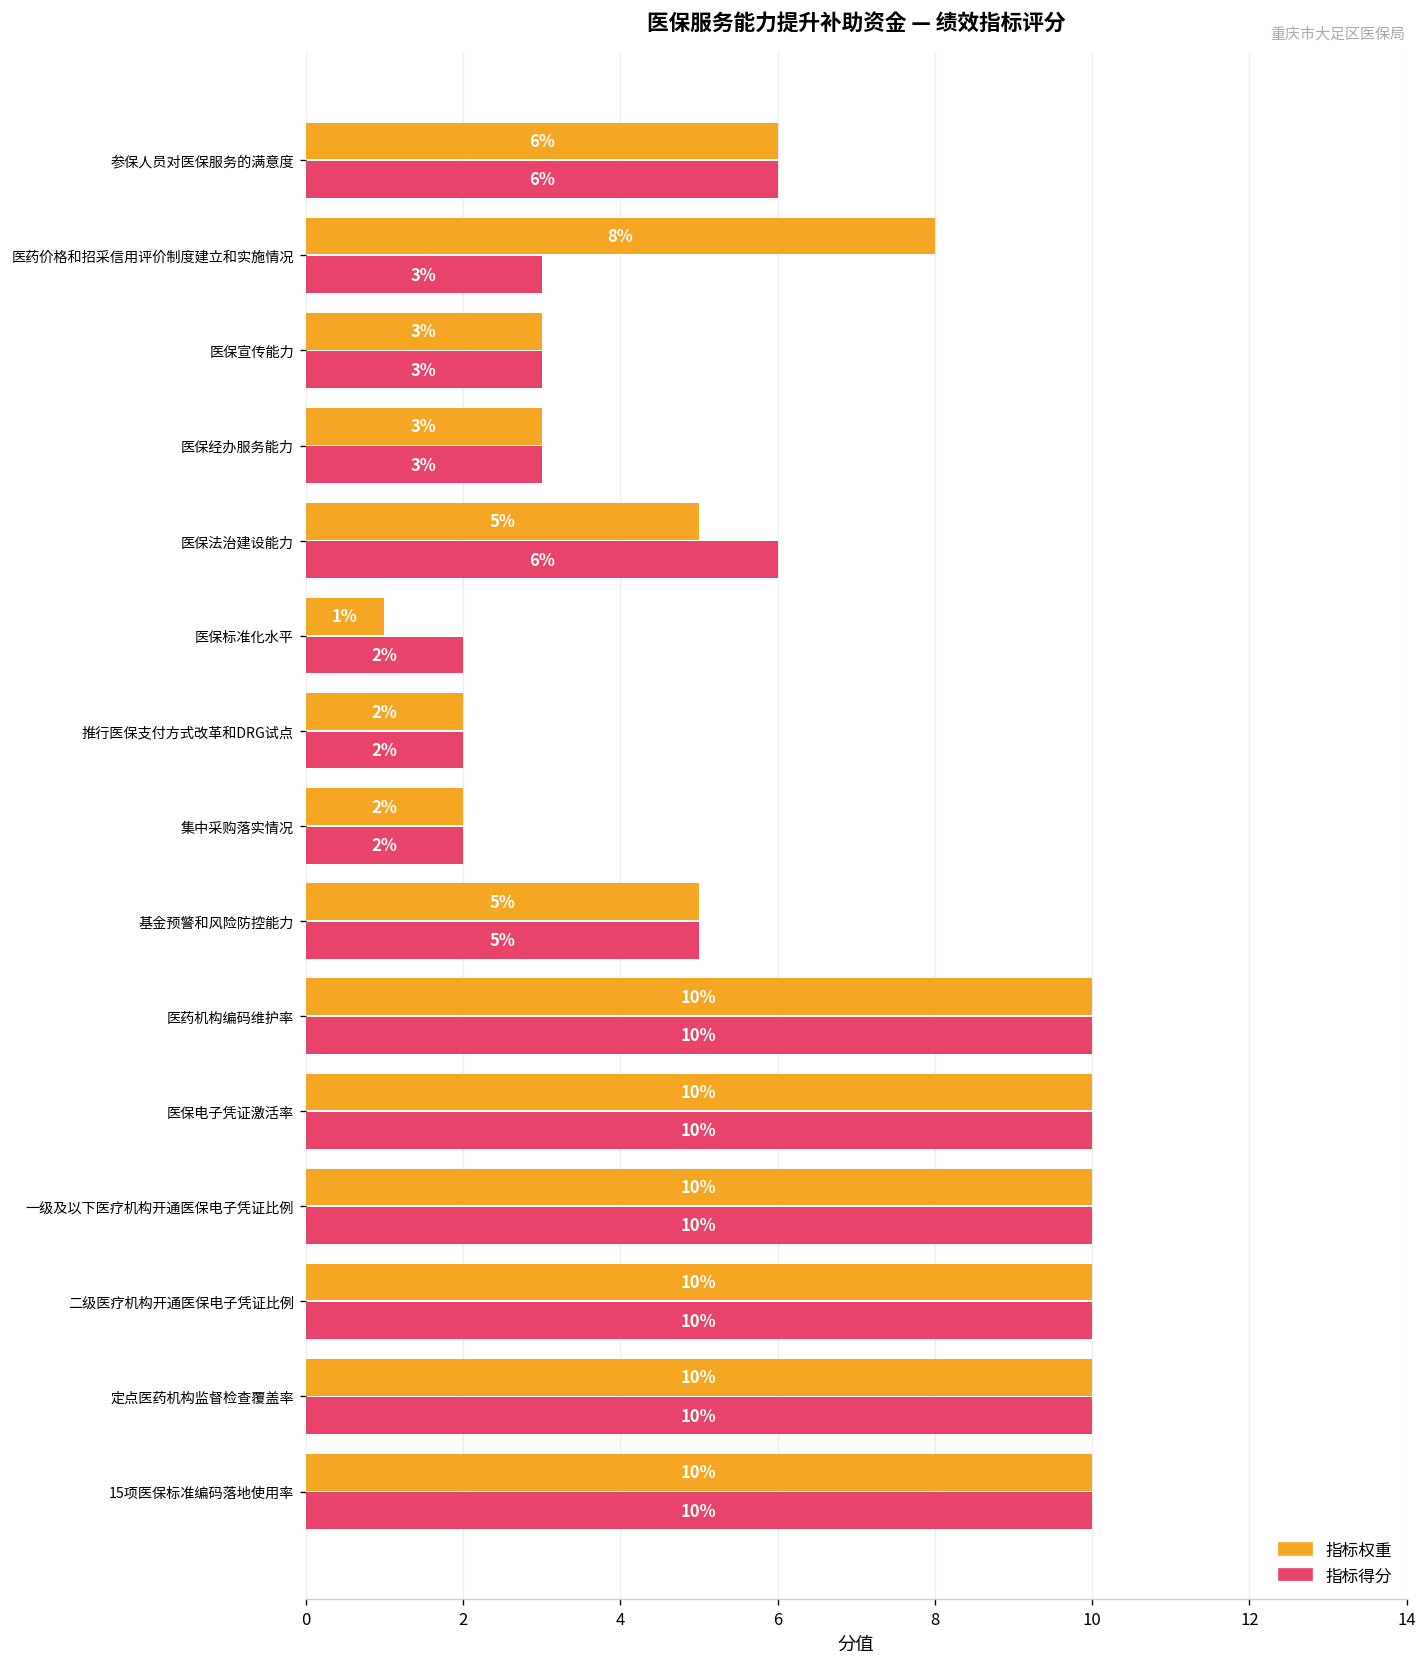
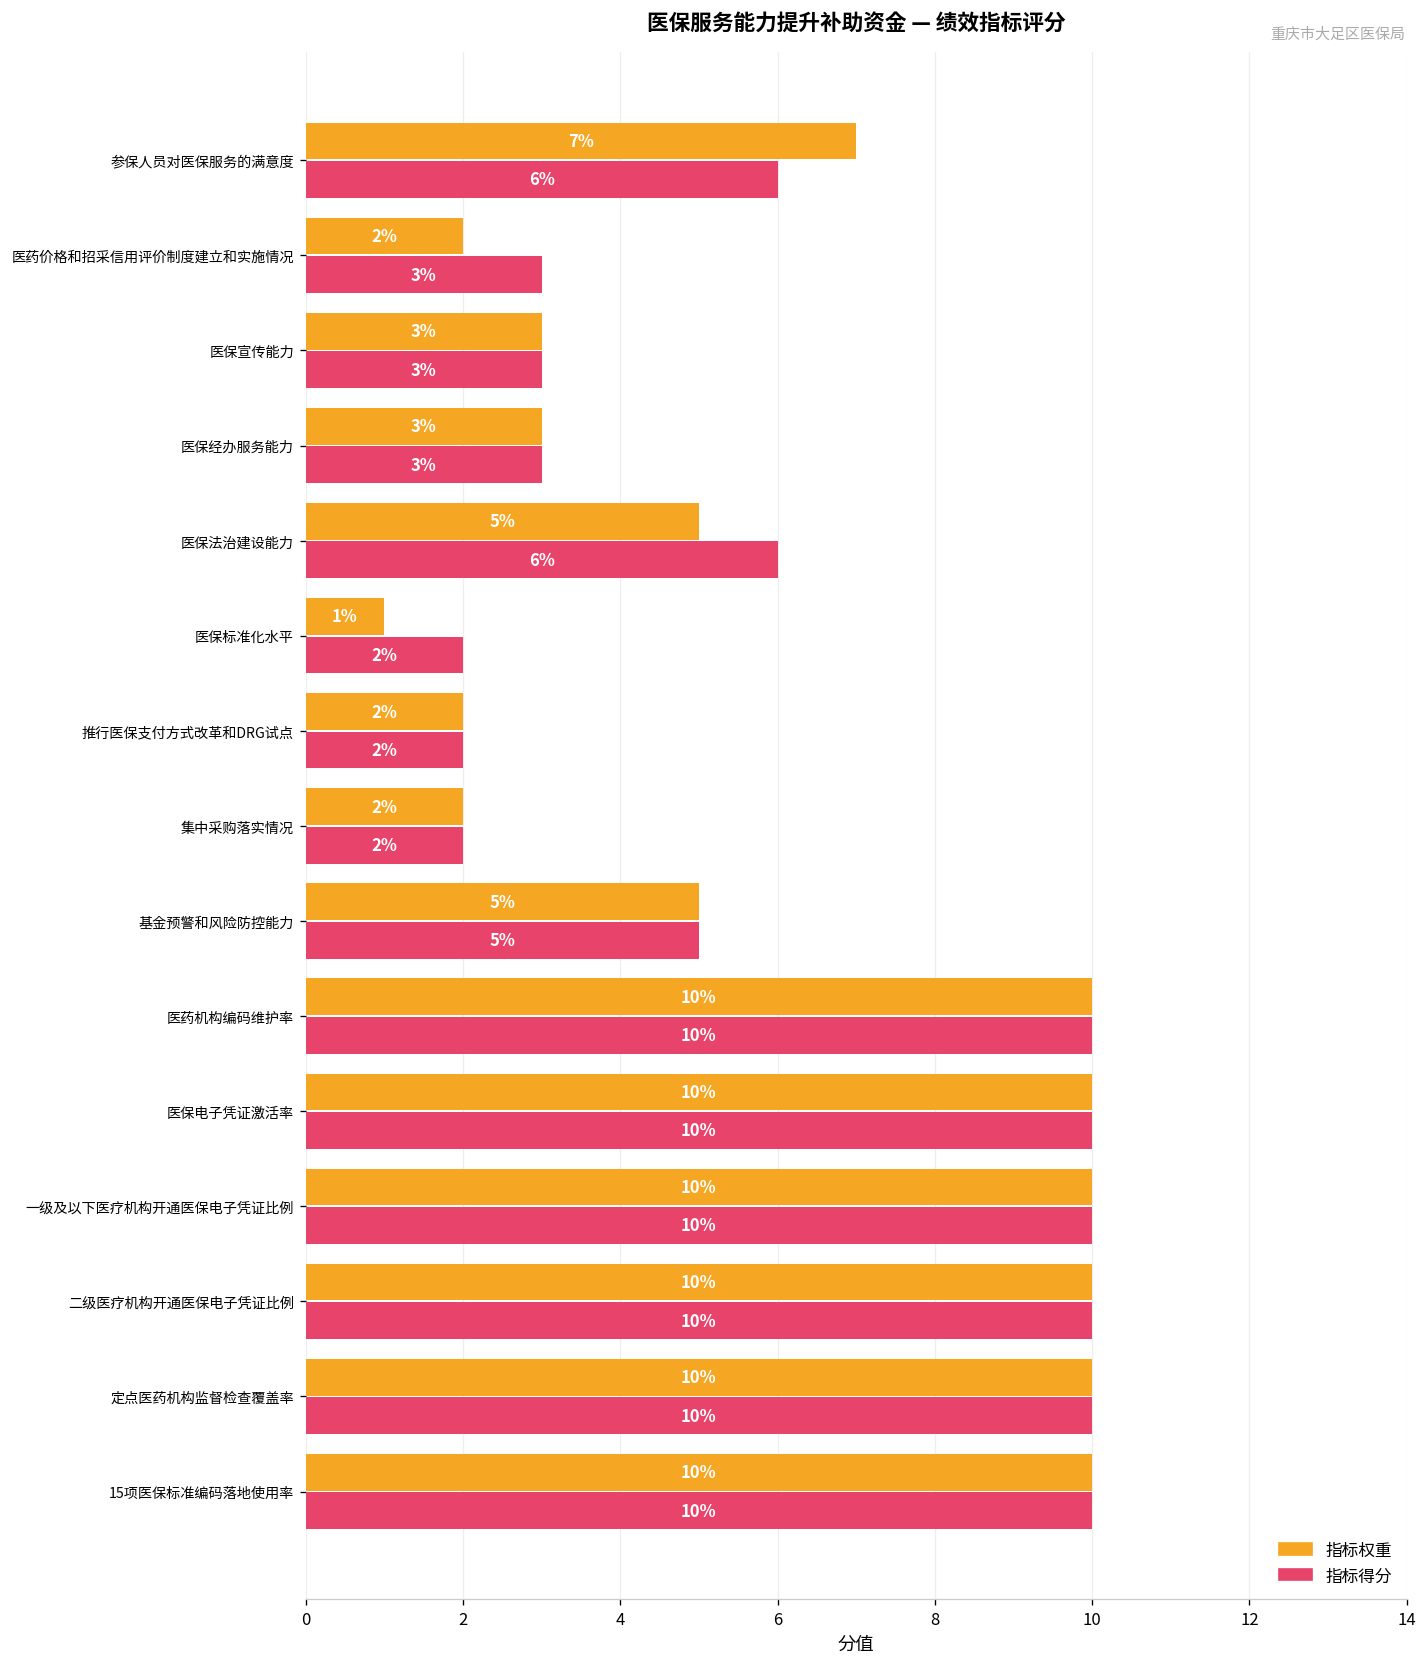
指标权重, 参保人员对医保服务的满意度: 6% -> 7%
指标权重, 医药价格和招采信用评价制度建立和实施情况: 8% -> 2%
